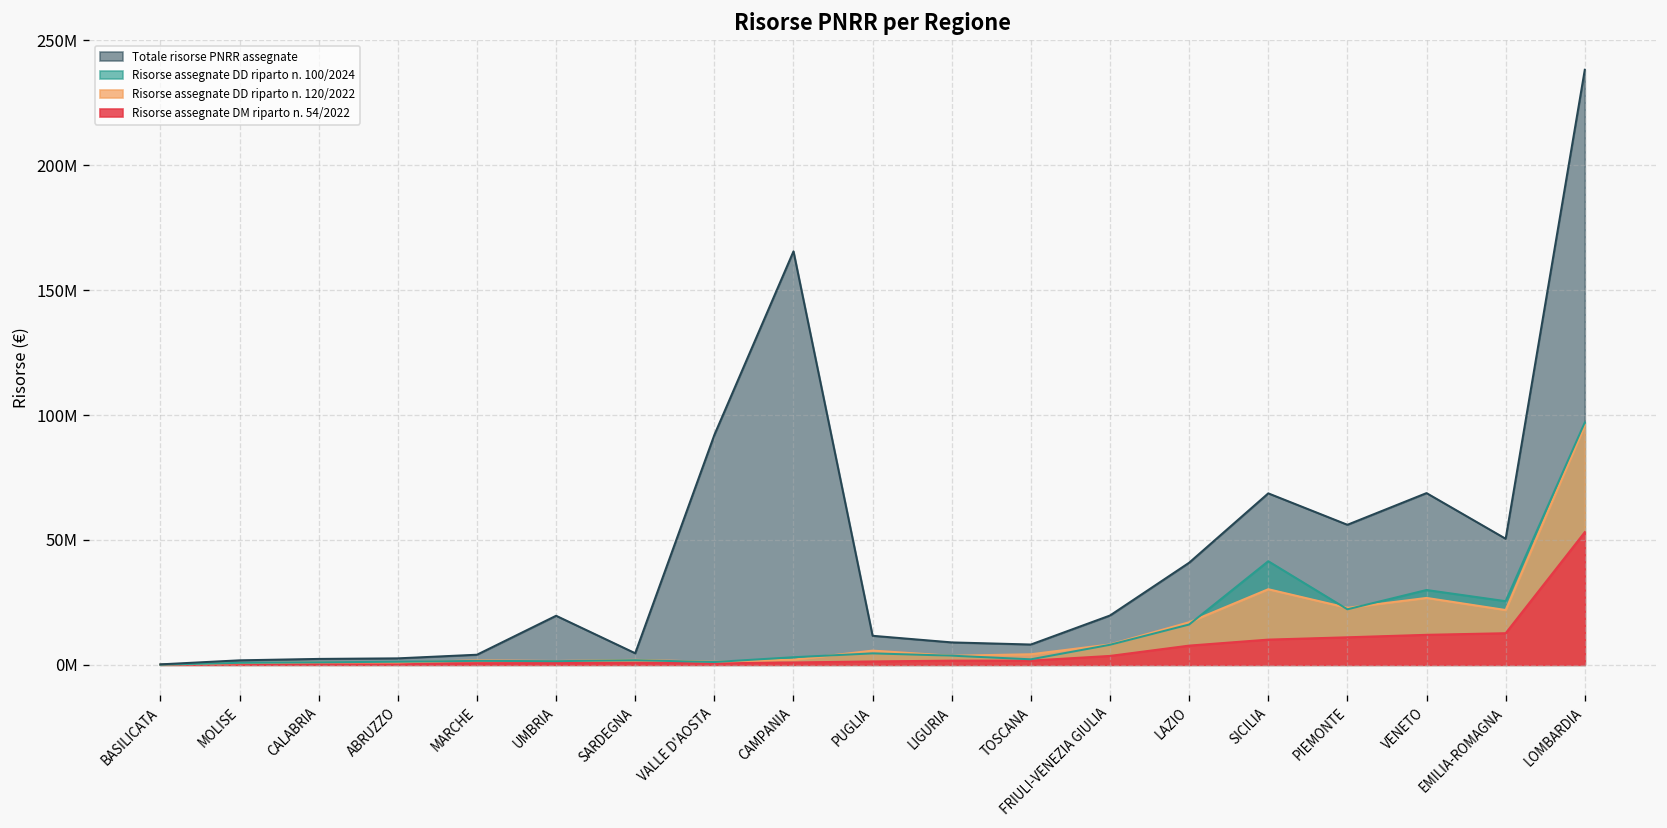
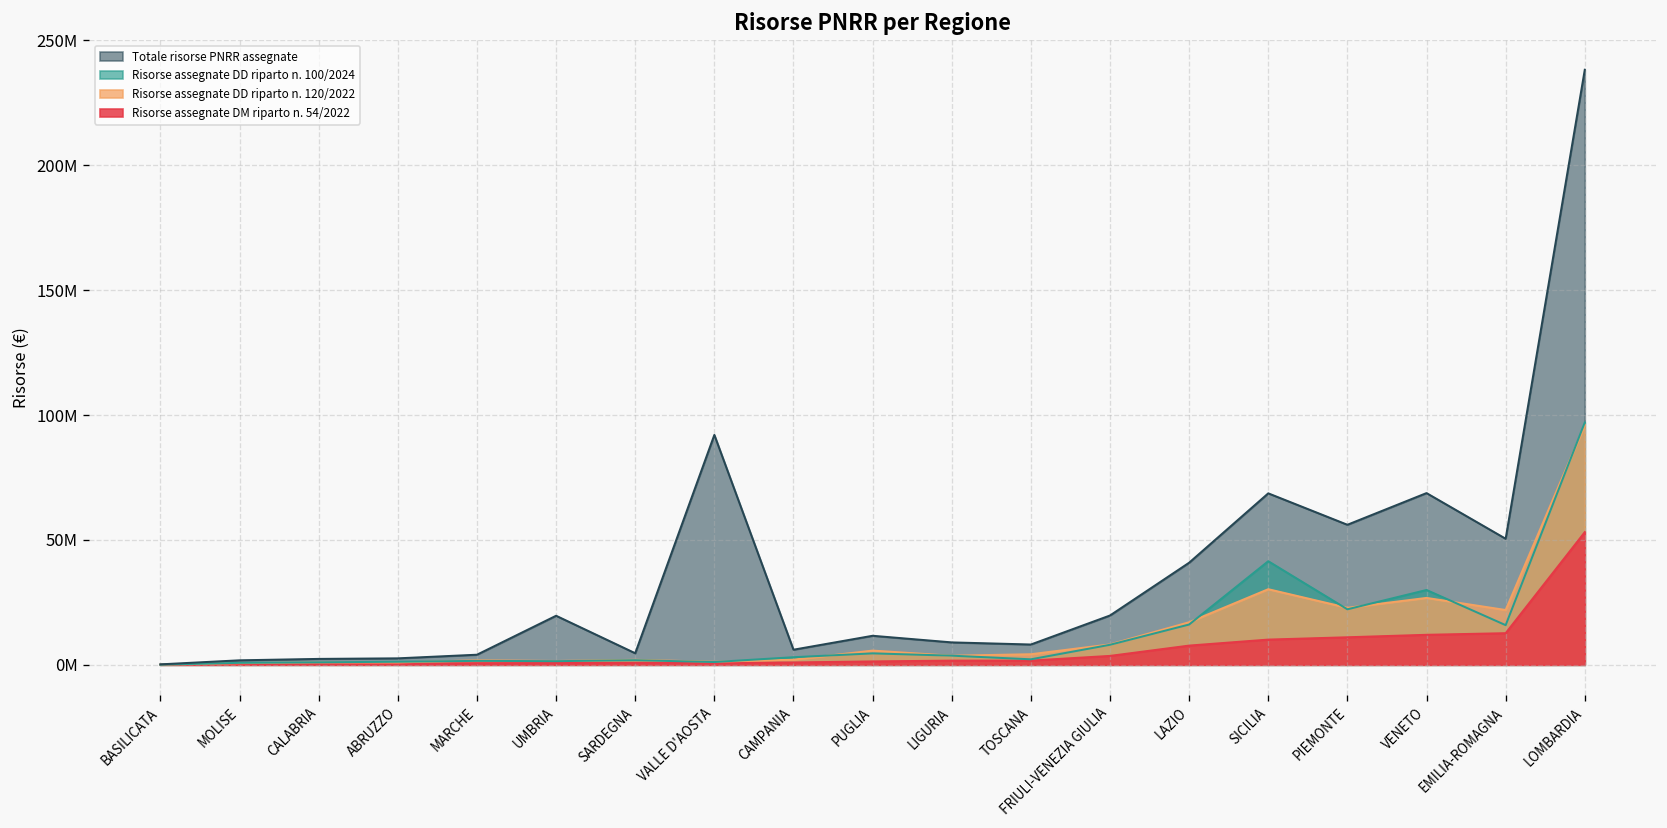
Totale risorse PNRR assegnate, CAMPANIA: 166000000 -> 6000000
Risorse assegnate DD riparto n. 100/2024, EMILIA-ROMAGNA: 25000000 -> 16000000
